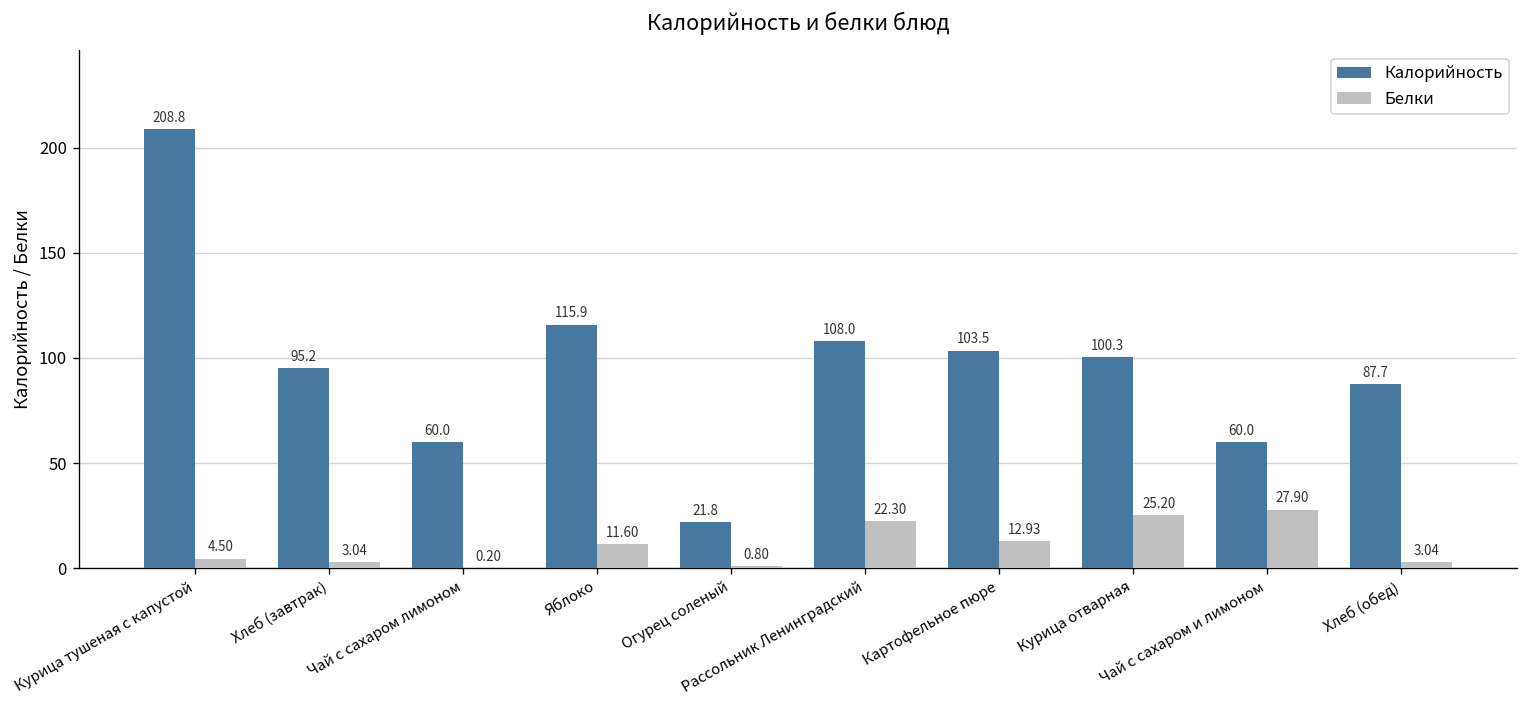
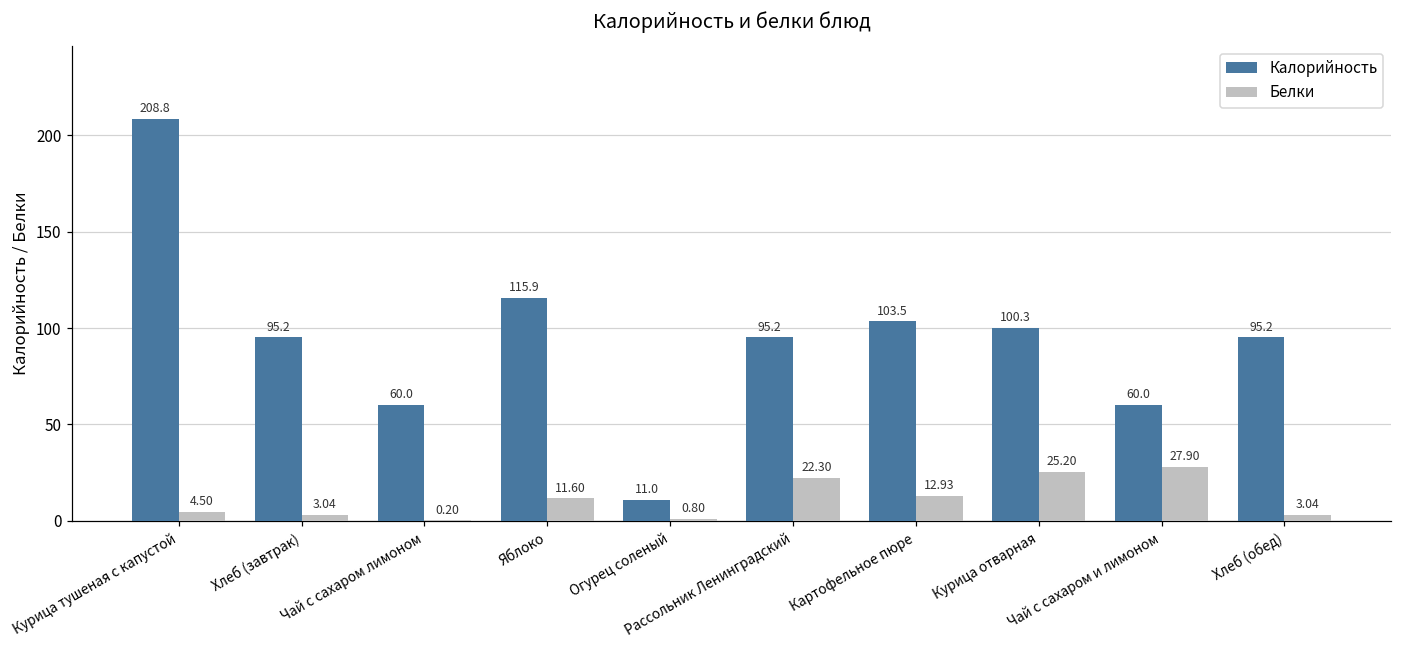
Калорийность, Огурец соленый: 21.8 -> 11.0
Калорийность, Рассольник Ленинградский: 108.0 -> 95.2
Калорийность, Хлеб (обед): 87.7 -> 95.2
